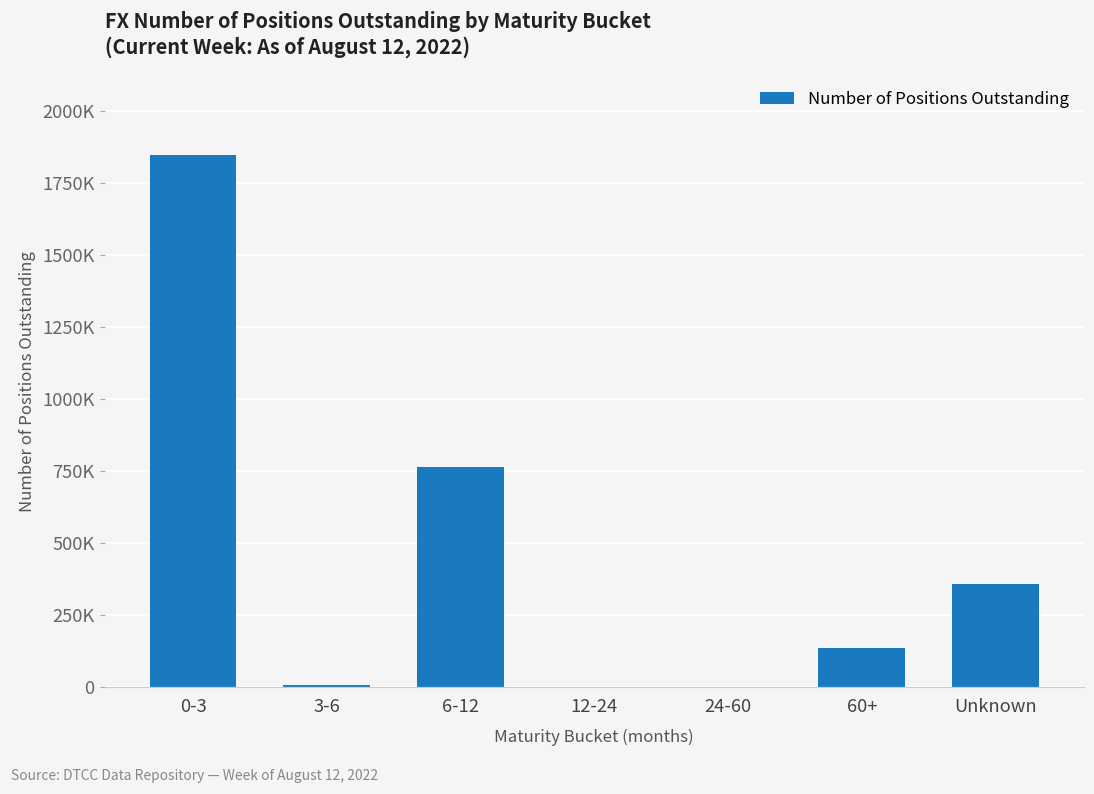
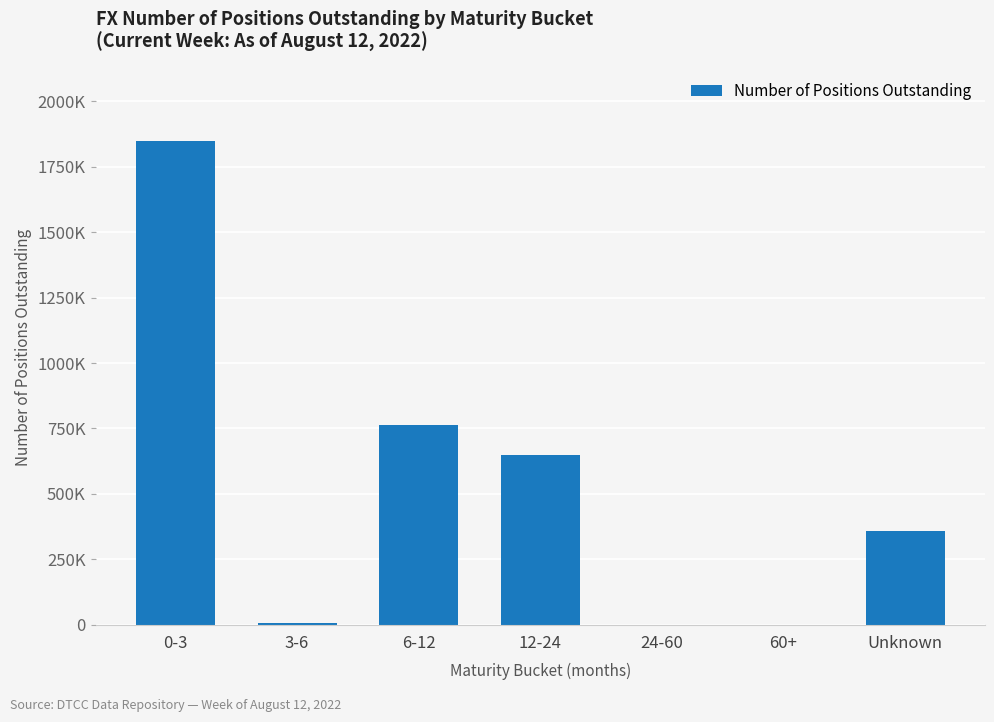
12-24: 0 -> 650000
60+: 140000 -> 0
